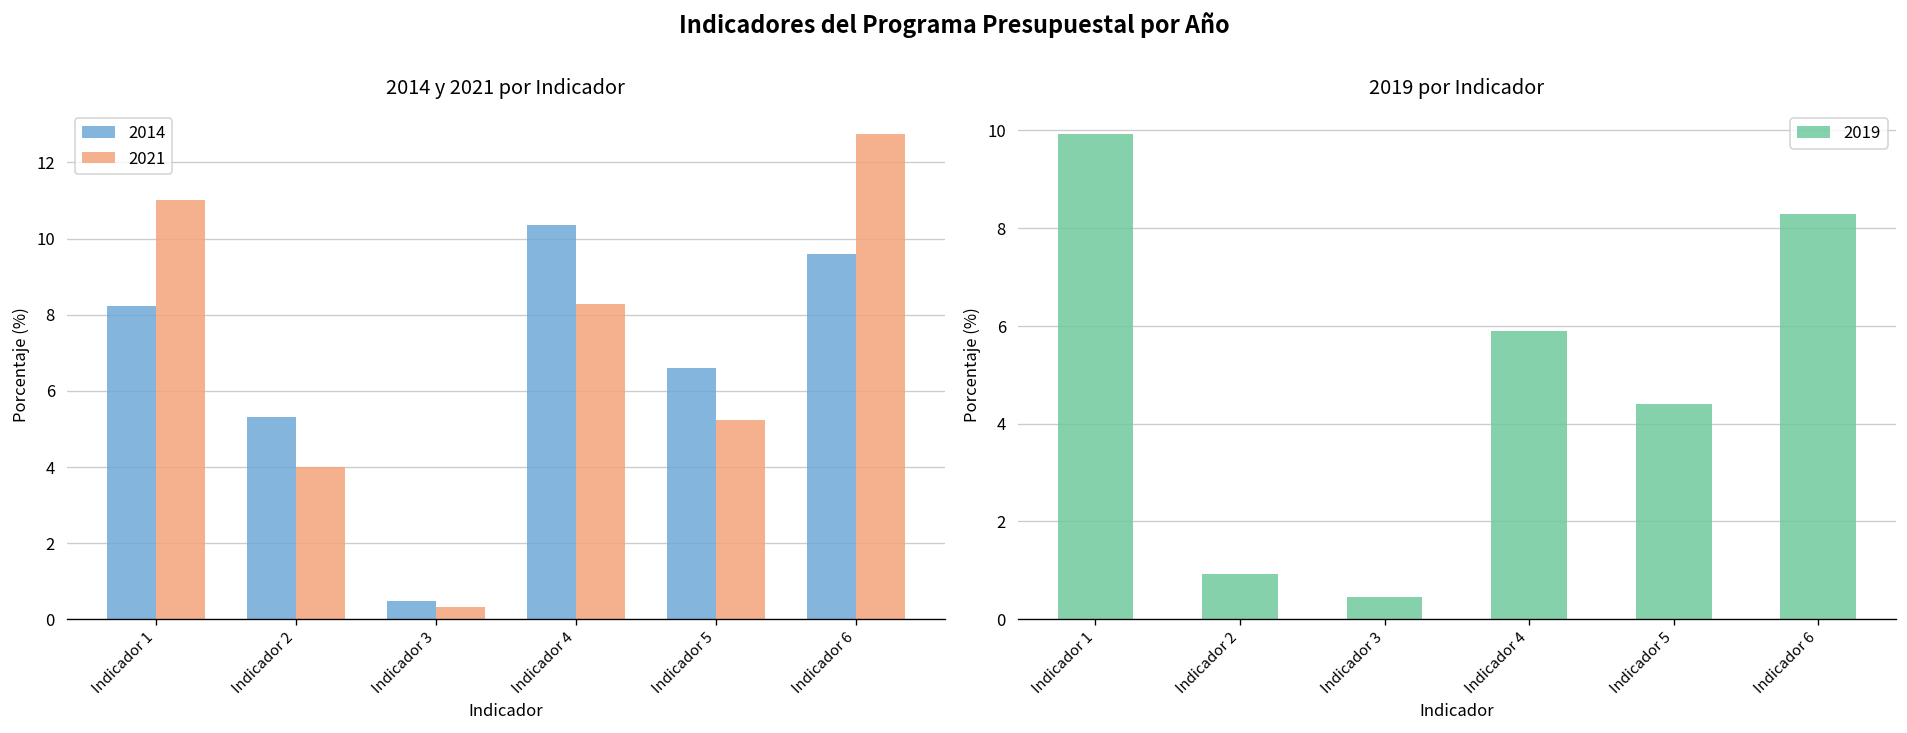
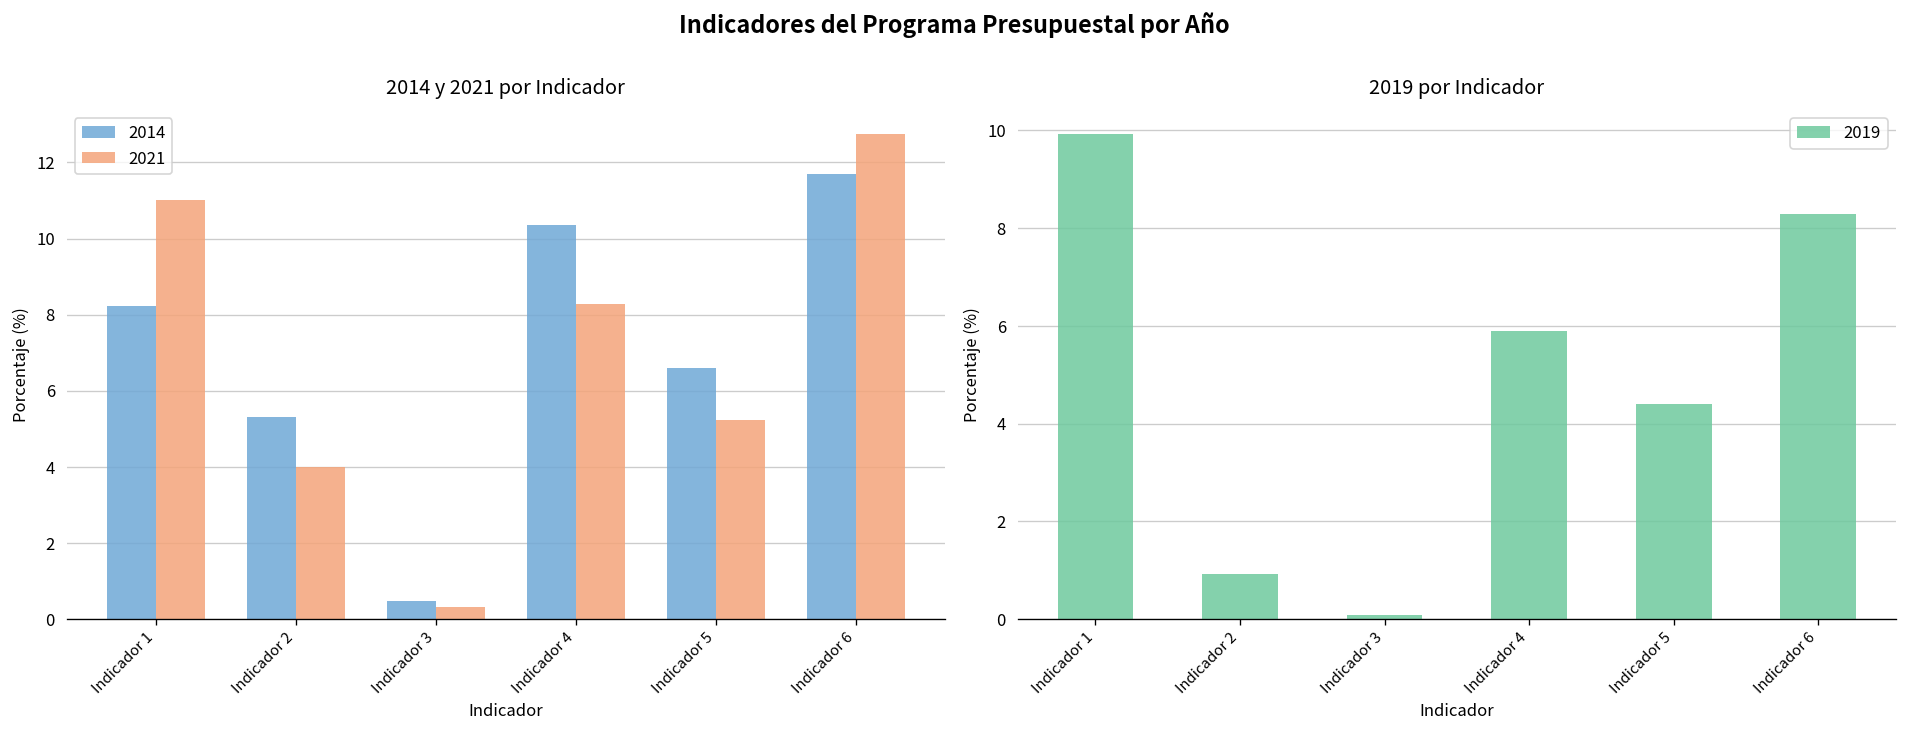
2014 y 2021 por Indicador, 2014, Indicador 6: 9.6 -> 11.7
2019 por Indicador, Indicador 3: 0.5 -> 0.1
